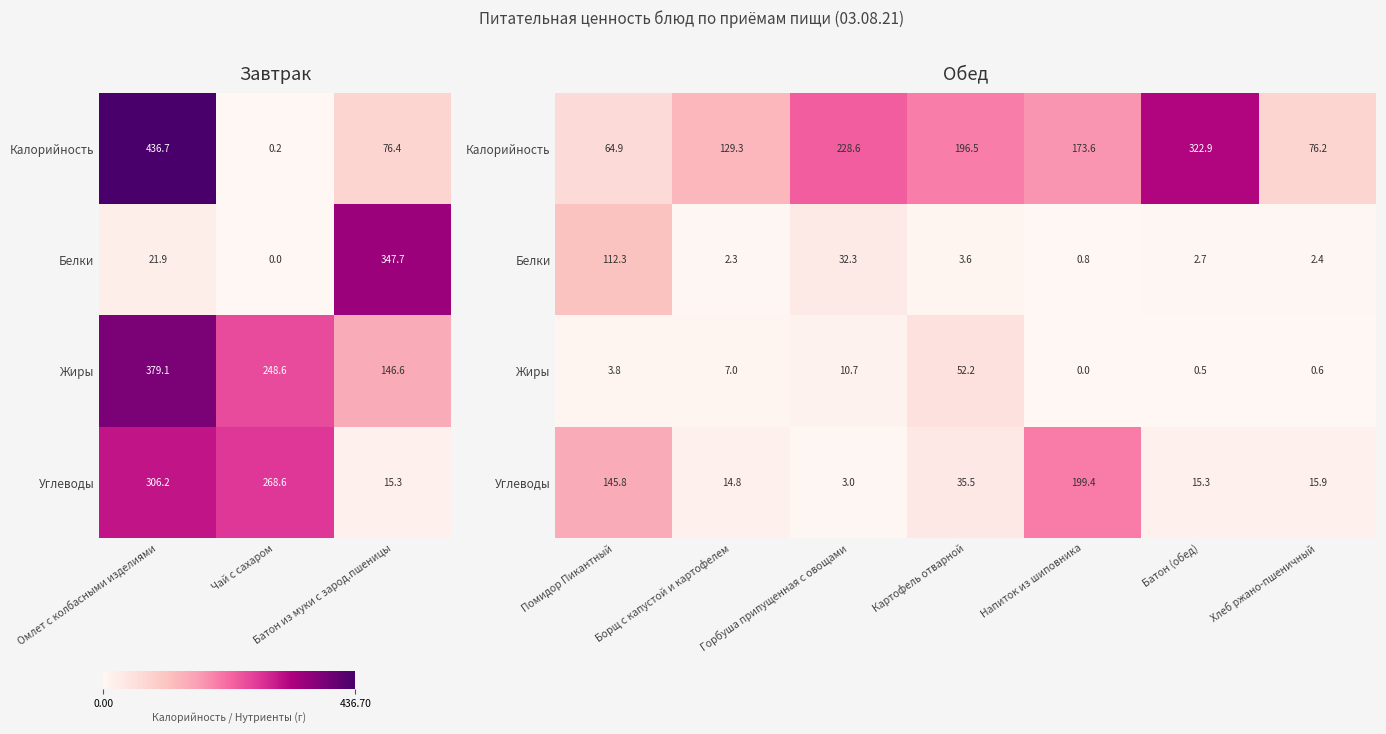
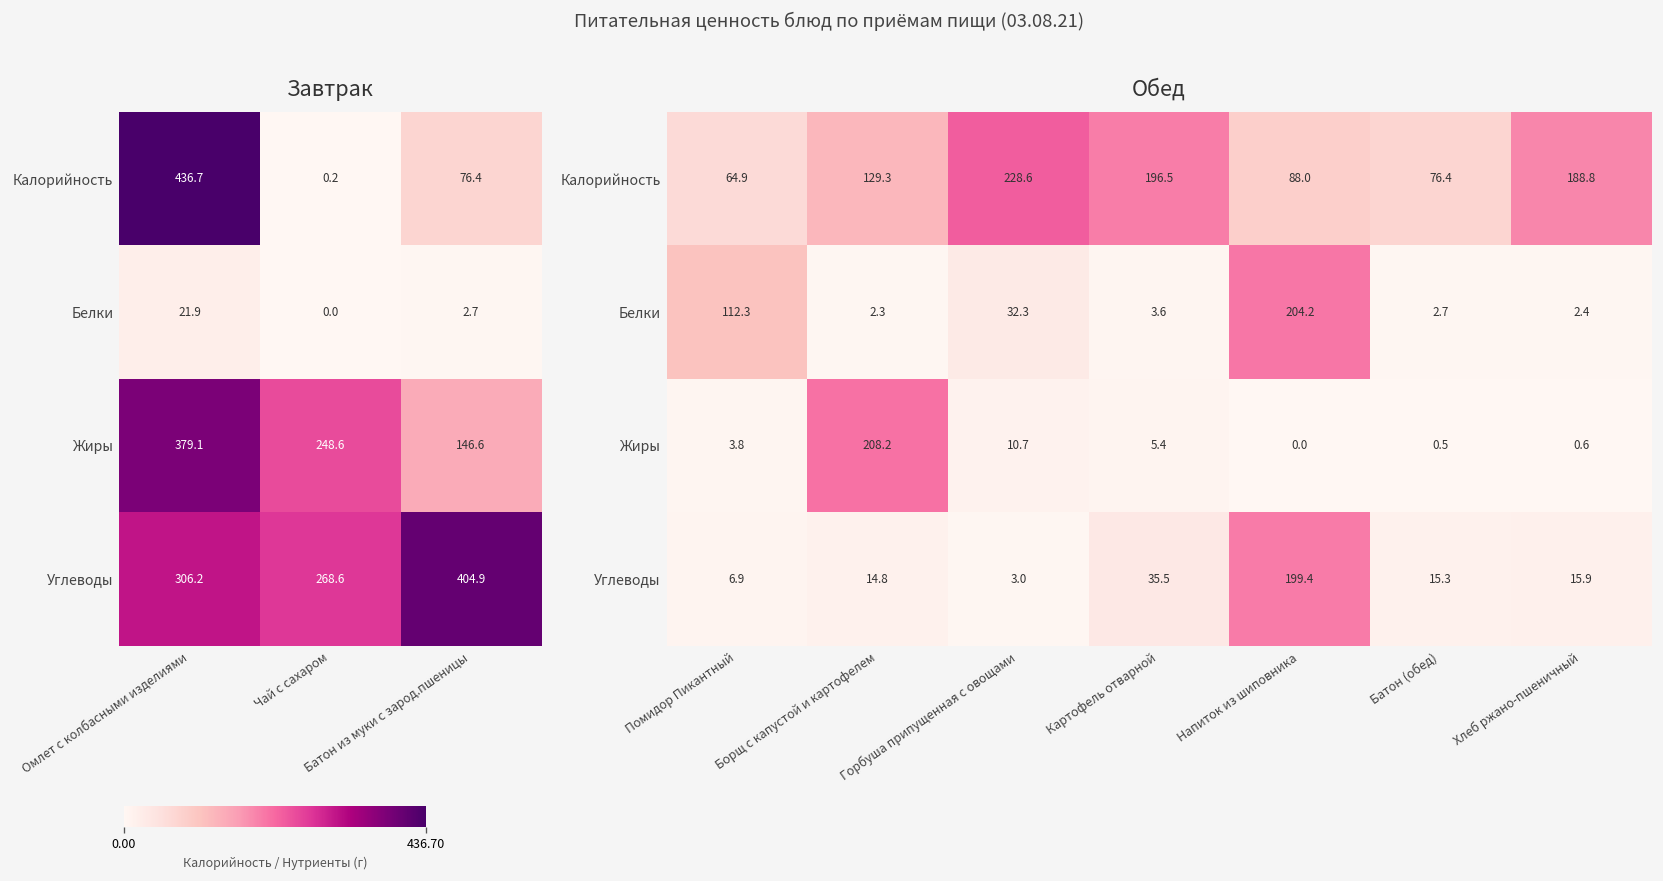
Завтрак, Белки, Батон из муки с зарод.пшеницы: 347.7 -> 2.7
Завтрак, Углеводы, Батон из муки с зарод.пшеницы: 15.3 -> 404.9
Обед, Калорийность, Напиток из шиповника: 173.6 -> 88.0
Обед, Калорийность, Батон (обед): 322.9 -> 76.4
Обед, Калорийность, Хлеб ржано-пшеничный: 76.2 -> 188.8
Обед, Белки, Напиток из шиповника: 0.8 -> 204.2
Обед, Жиры, Борщ с капустой и картофелем: 7.0 -> 208.2
Обед, Жиры, Картофель отварной: 52.2 -> 5.4
Обед, Углеводы, Помидор Пикантный: 145.8 -> 6.9
